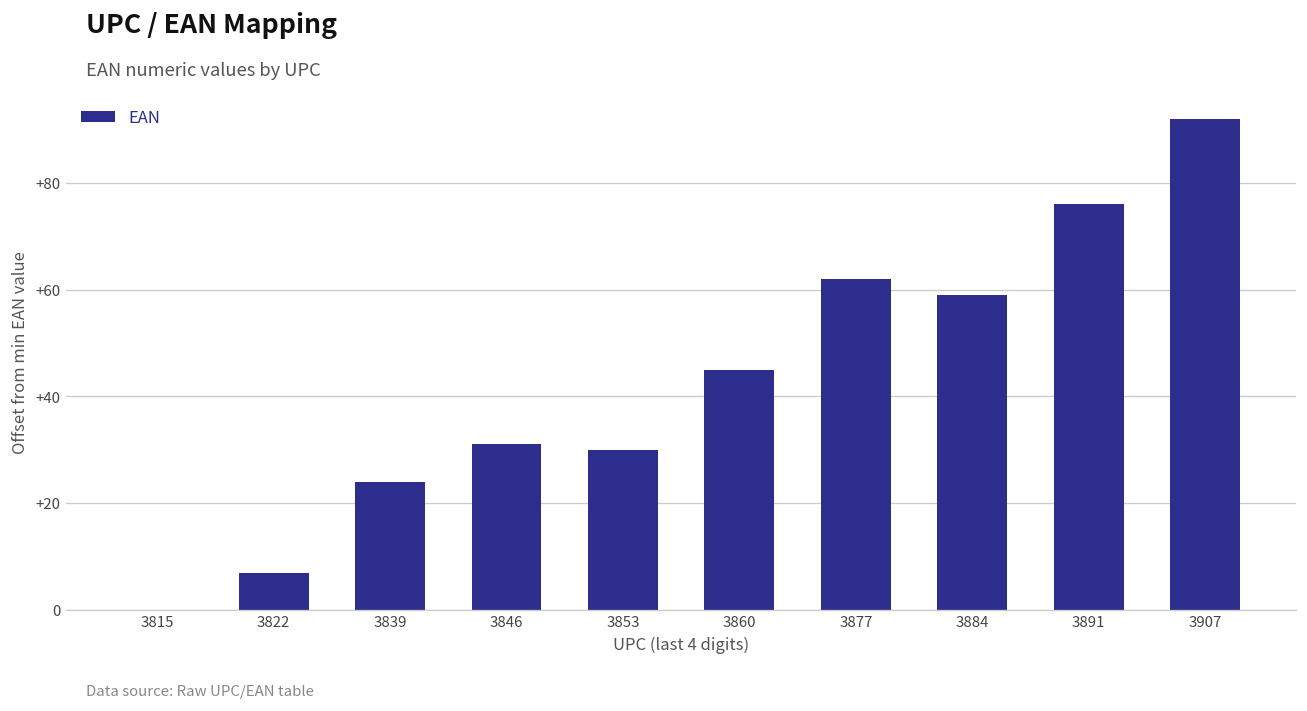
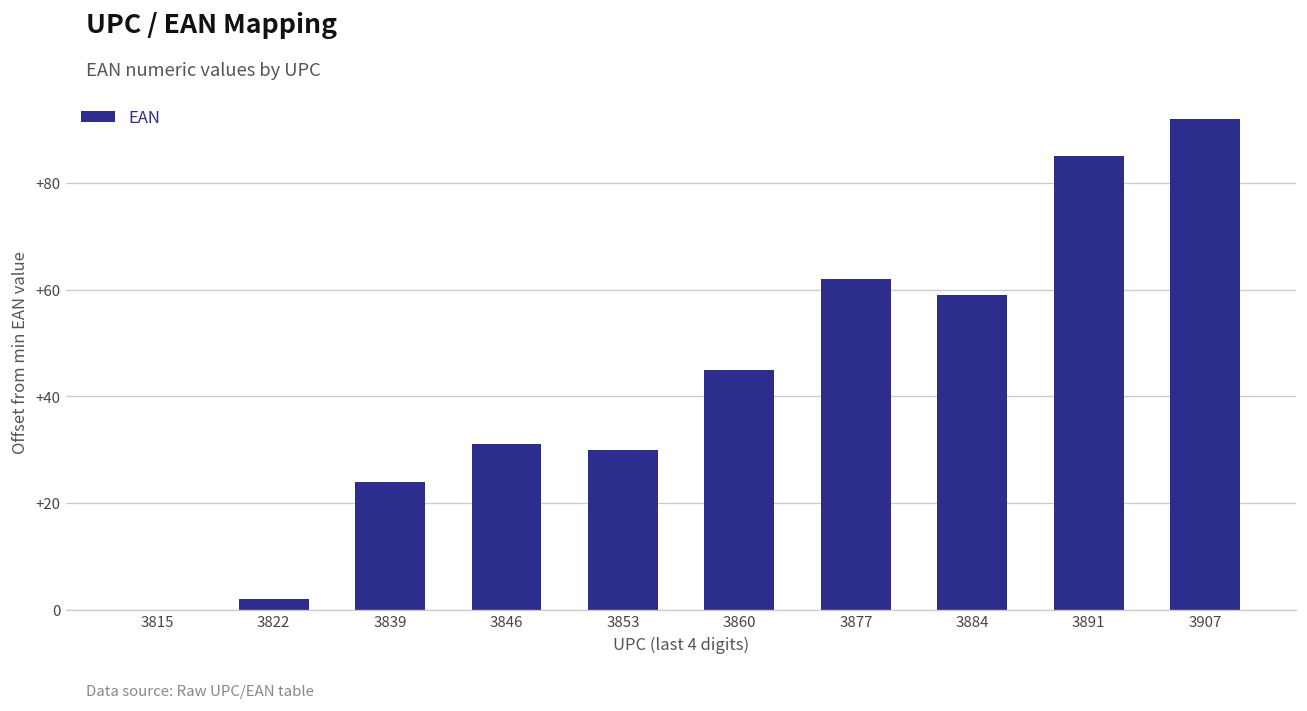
3822: +7 -> +2
3891: +76 -> +85
